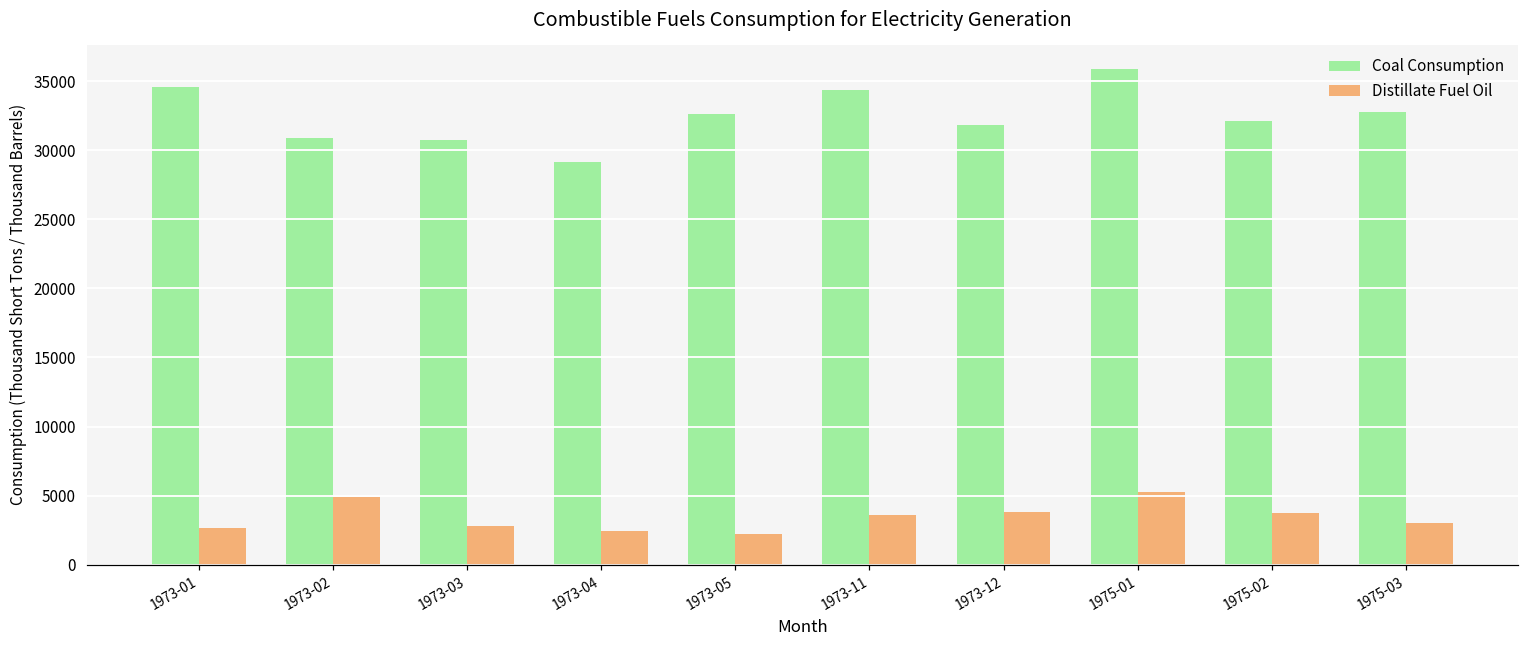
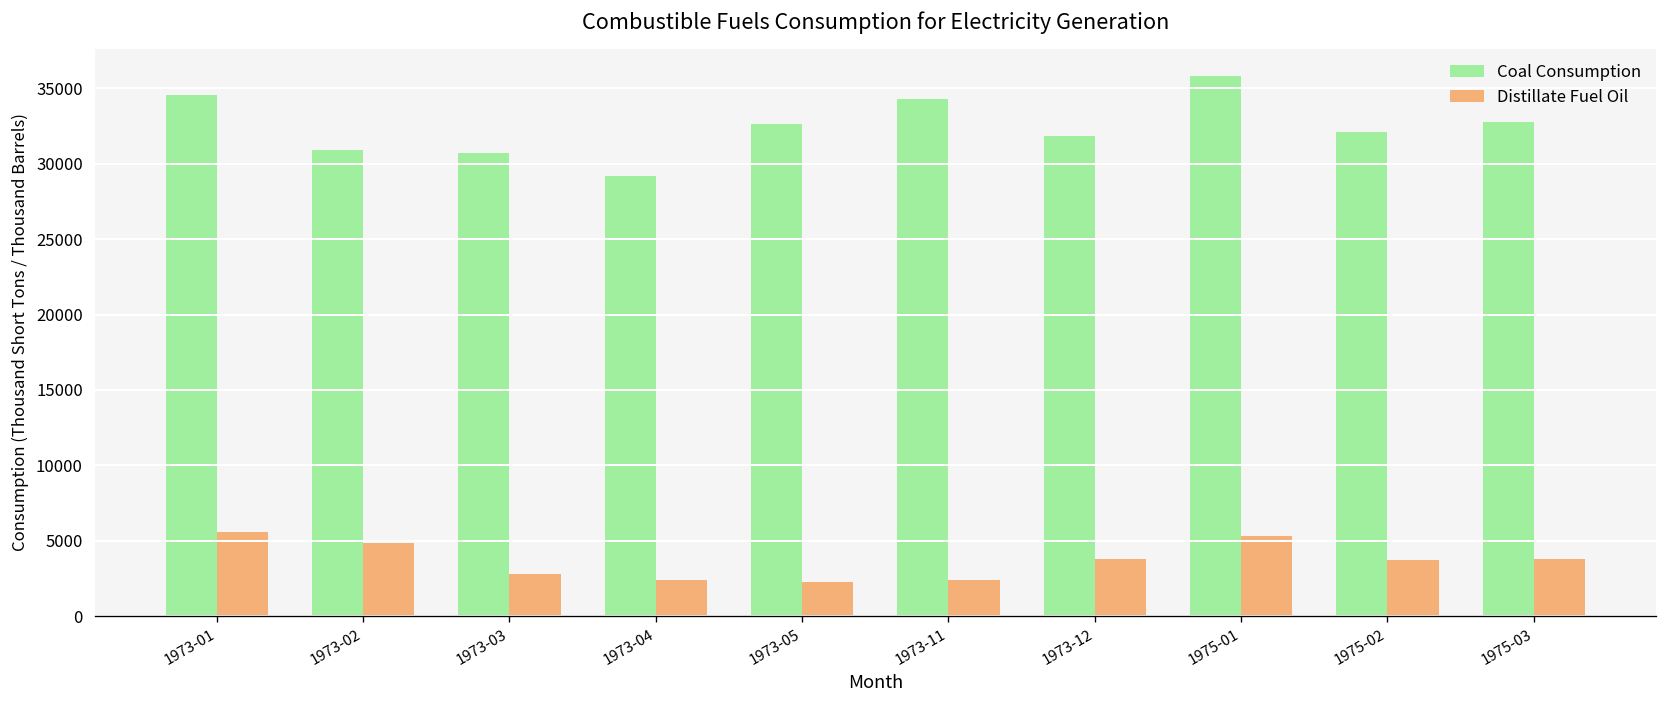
Distillate Fuel Oil, 1973-01: 2700 -> 5600
Distillate Fuel Oil, 1973-11: 3600 -> 2400
Distillate Fuel Oil, 1975-03: 3000 -> 3800
